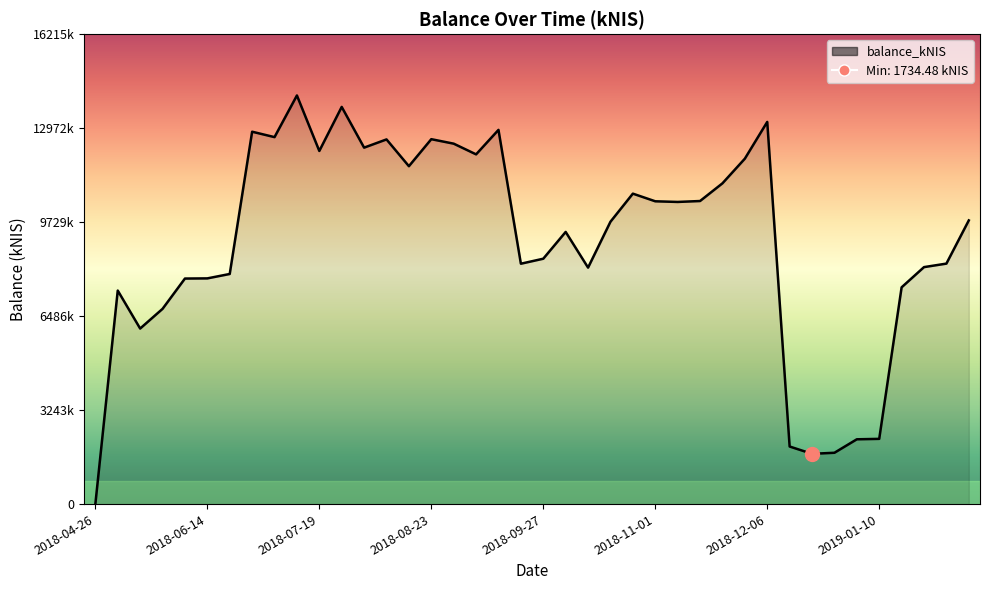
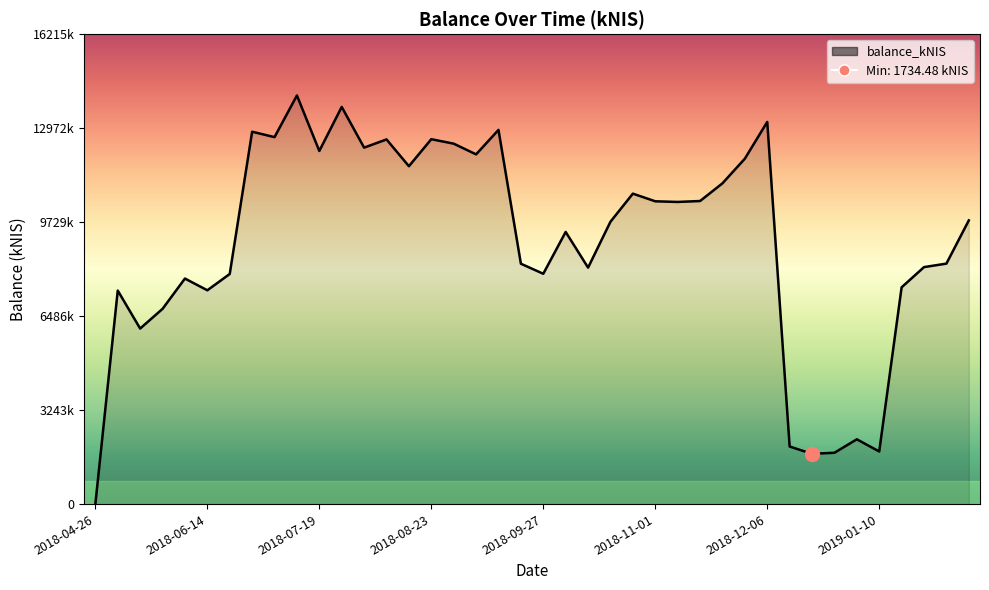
balance_kNIS, 2018-06-14: 7800000 -> 7400000
balance_kNIS, 2018-09-27: 8500000 -> 7900000
balance_kNIS, 2019-01-10: 2300000 -> 1800000
